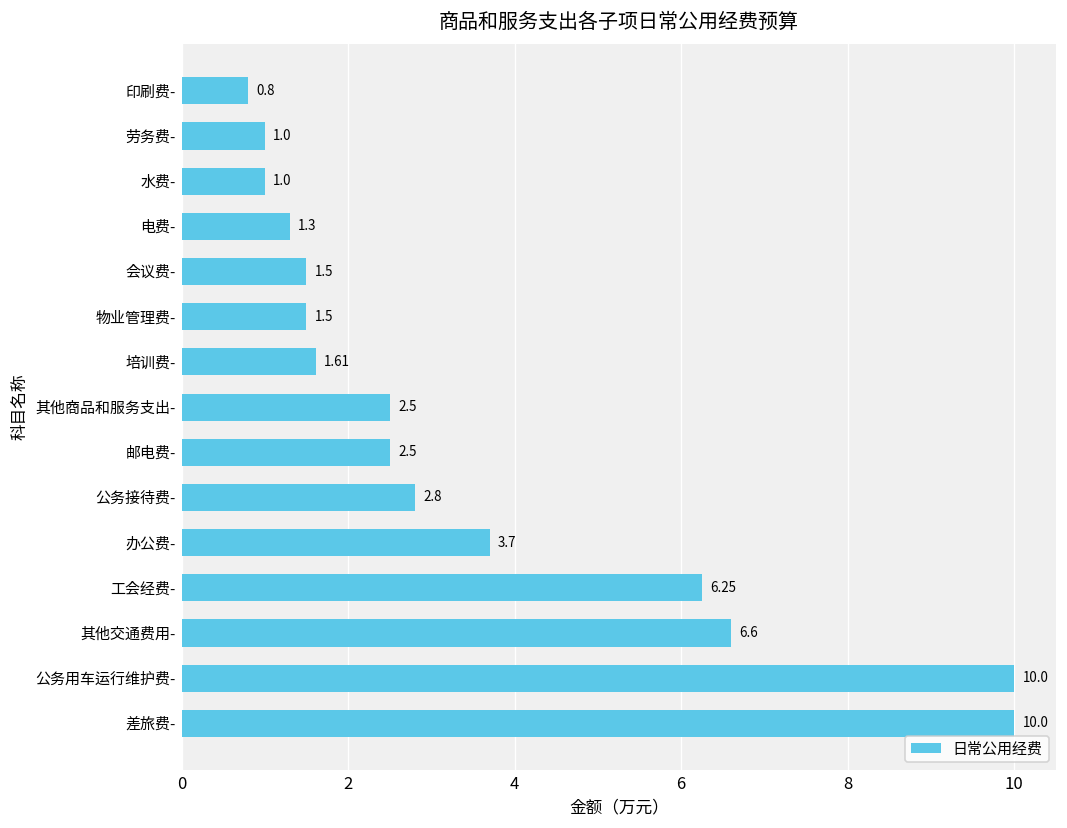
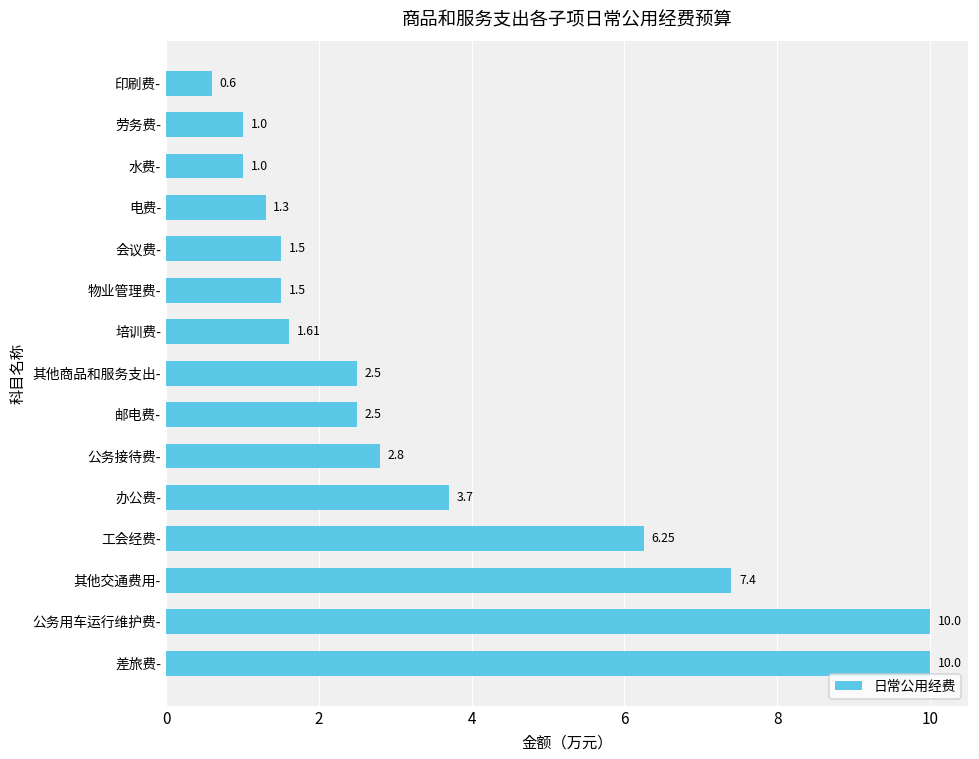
印刷费-: 0.8 -> 0.6
其他交通费用-: 6.6 -> 7.4
